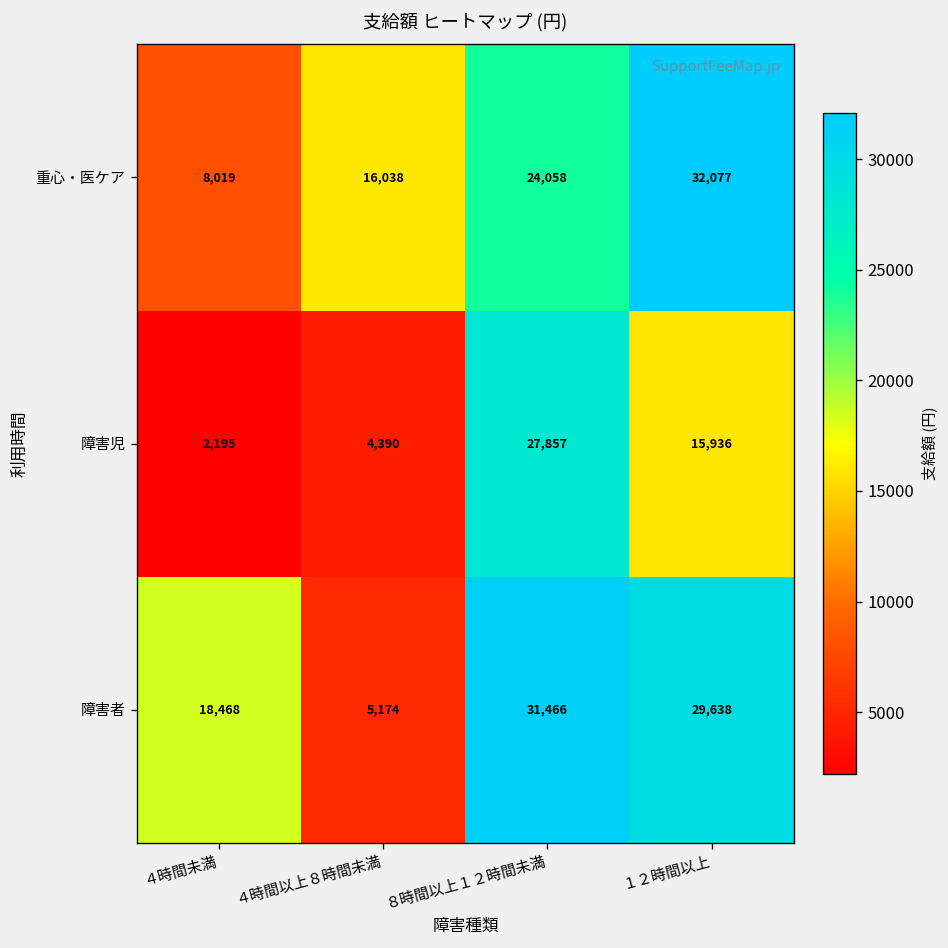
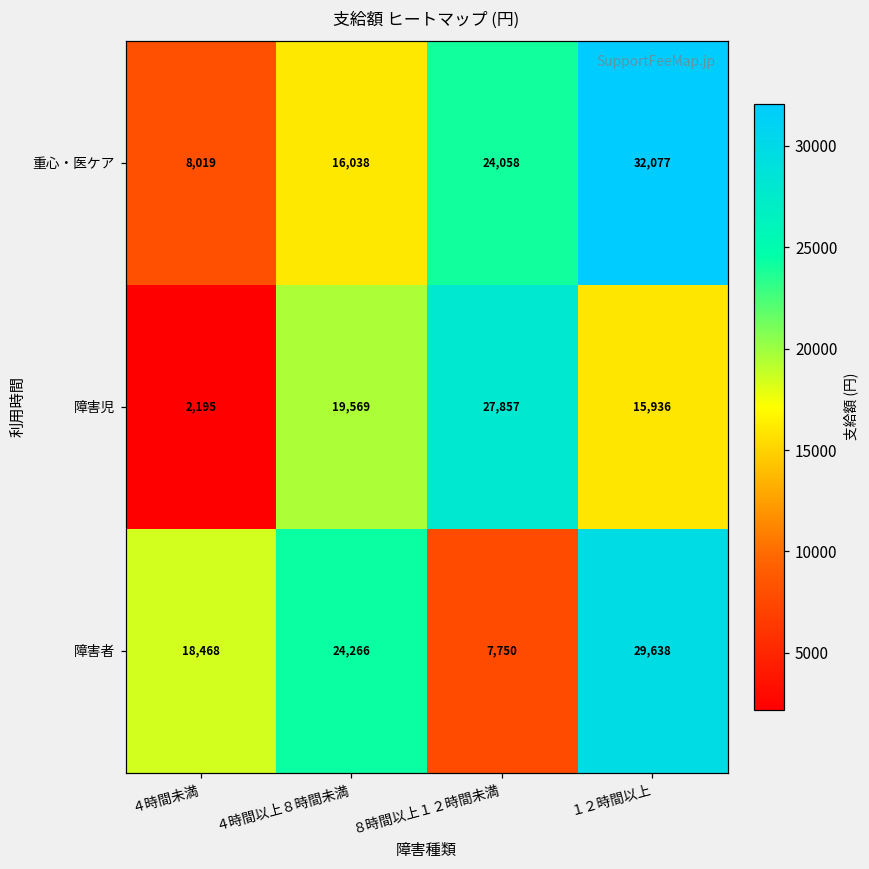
障害児, ４時間以上８時間未満: 4,390 -> 19,569
障害者, ４時間以上８時間未満: 5,174 -> 24,266
障害者, ８時間以上１２時間未満: 31,466 -> 7,750
